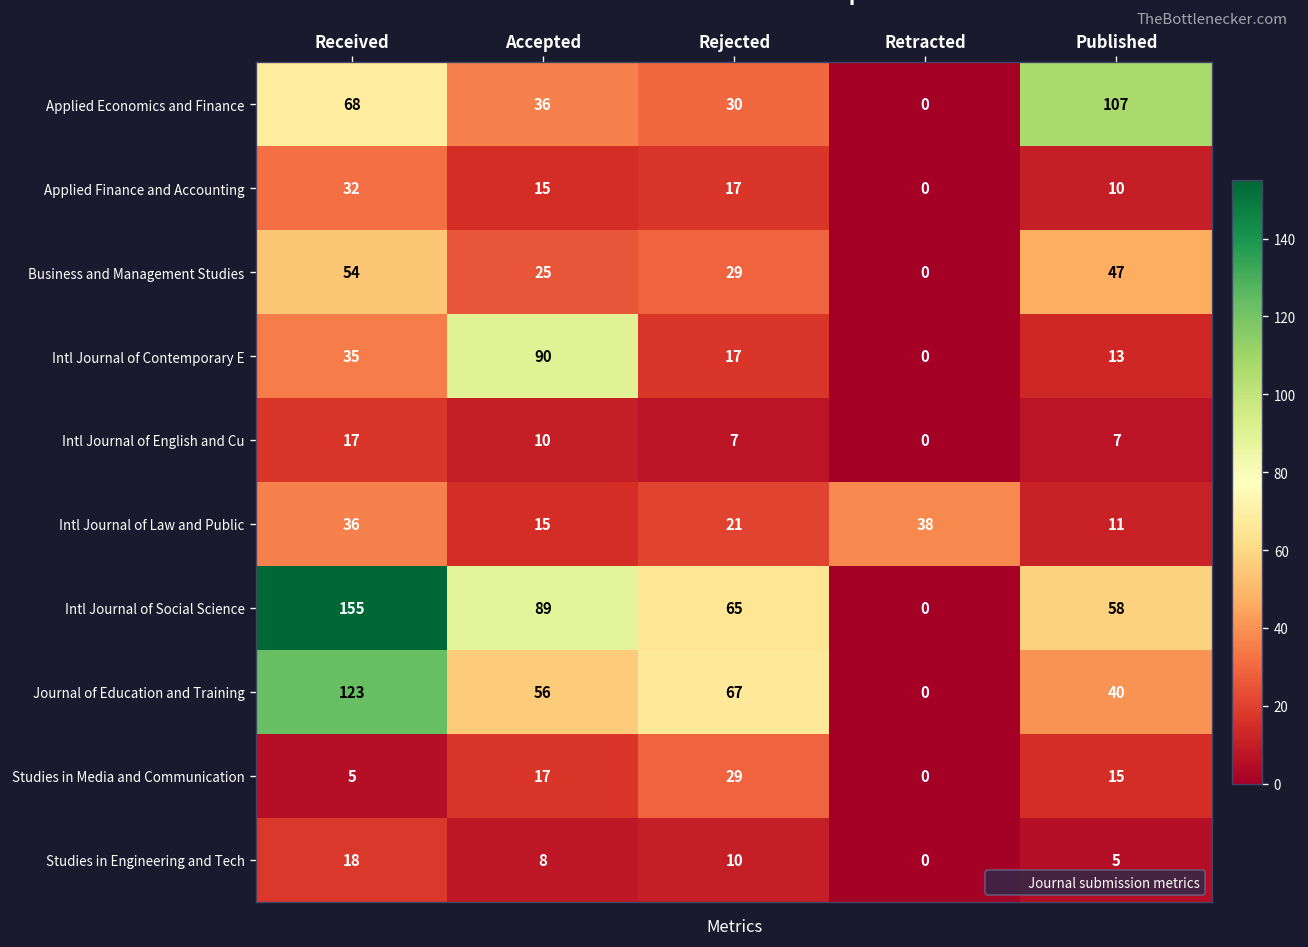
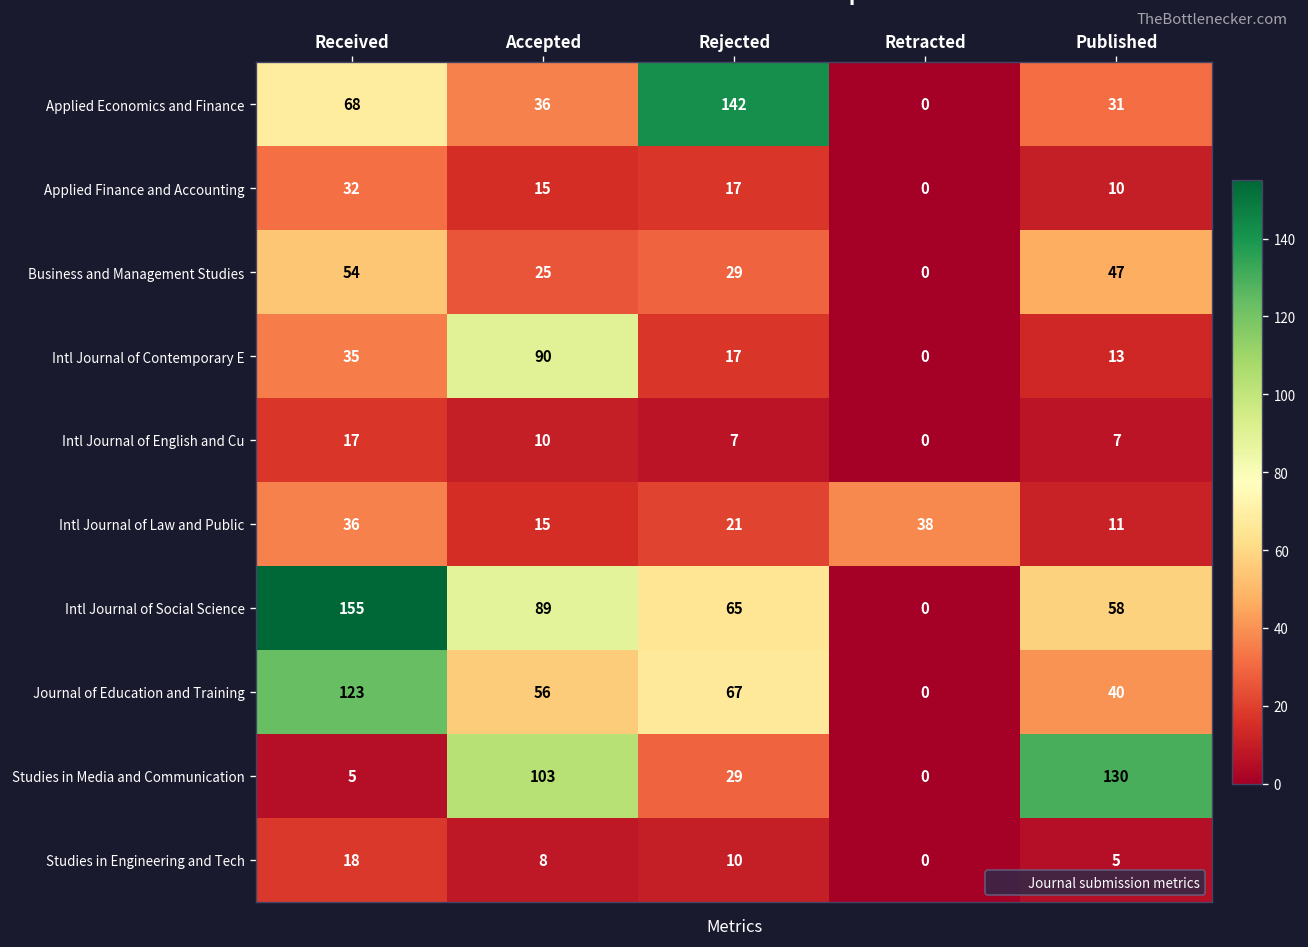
Applied Economics and Finance, Rejected: 30 -> 142
Applied Economics and Finance, Published: 107 -> 31
Studies in Media and Communication, Accepted: 17 -> 103
Studies in Media and Communication, Published: 15 -> 130
